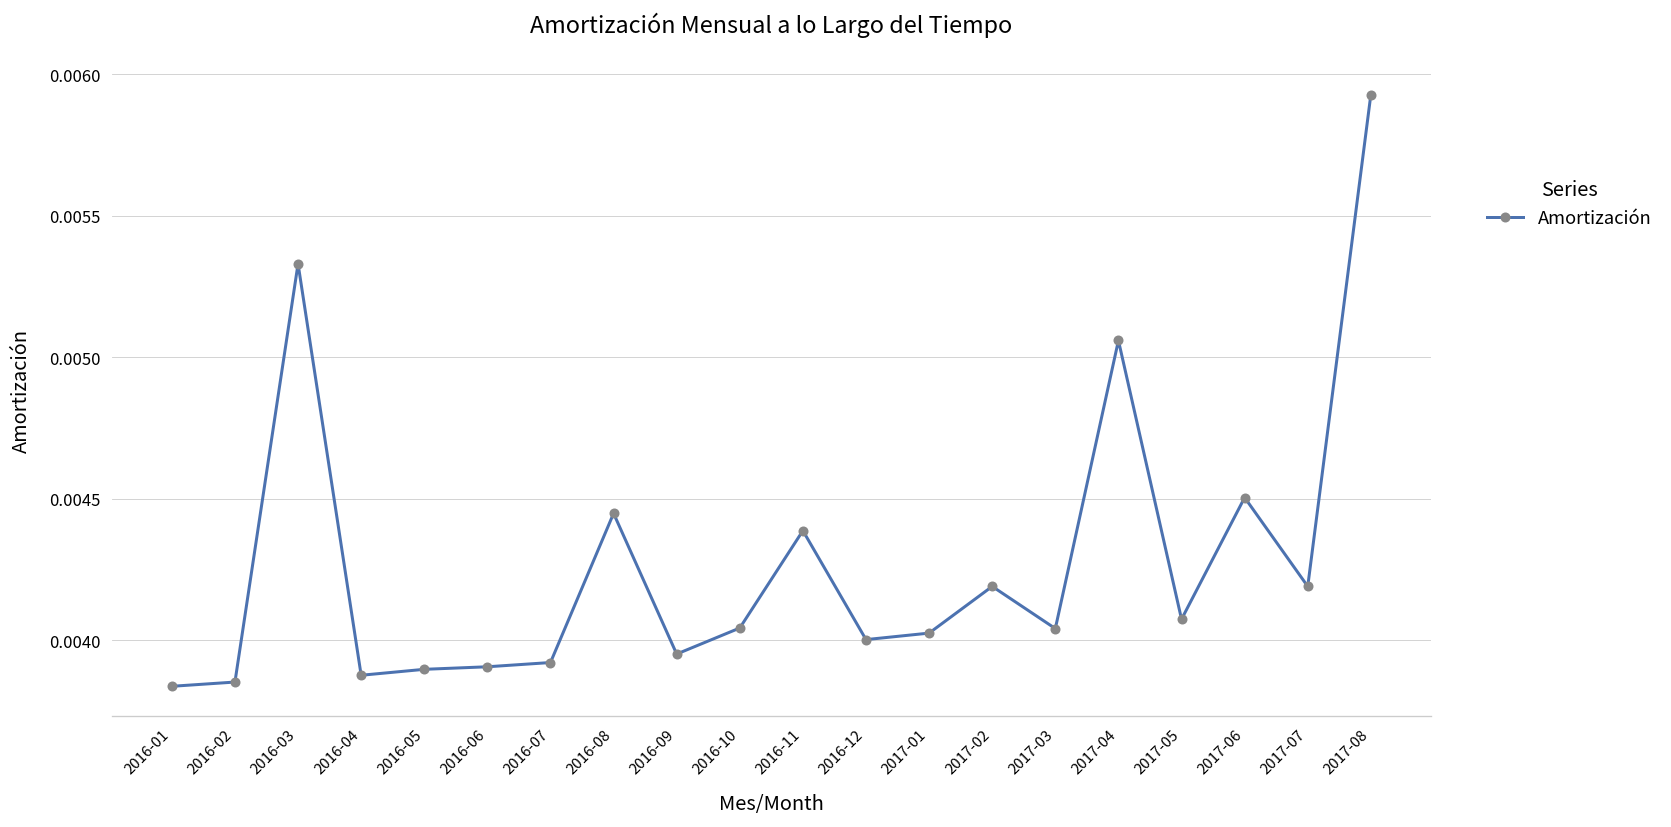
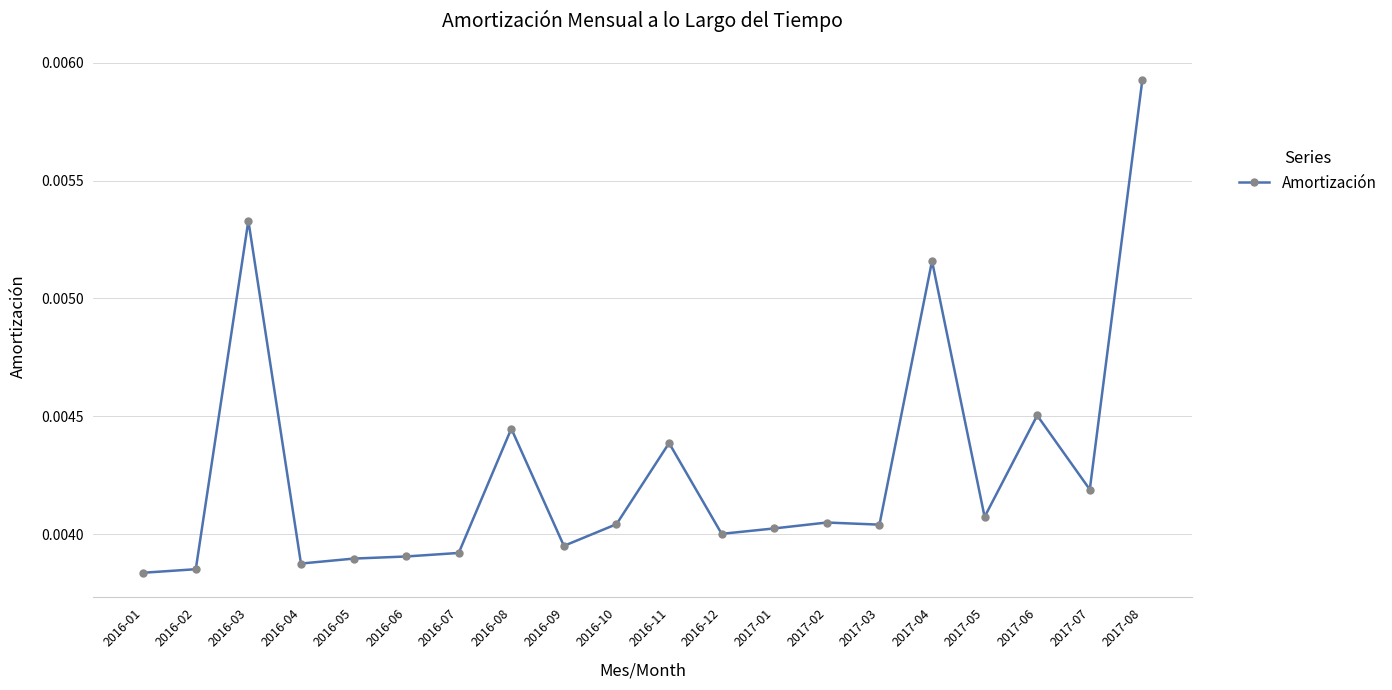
2017-02: 0.00419 -> 0.00405
2017-04: 0.00506 -> 0.00516
